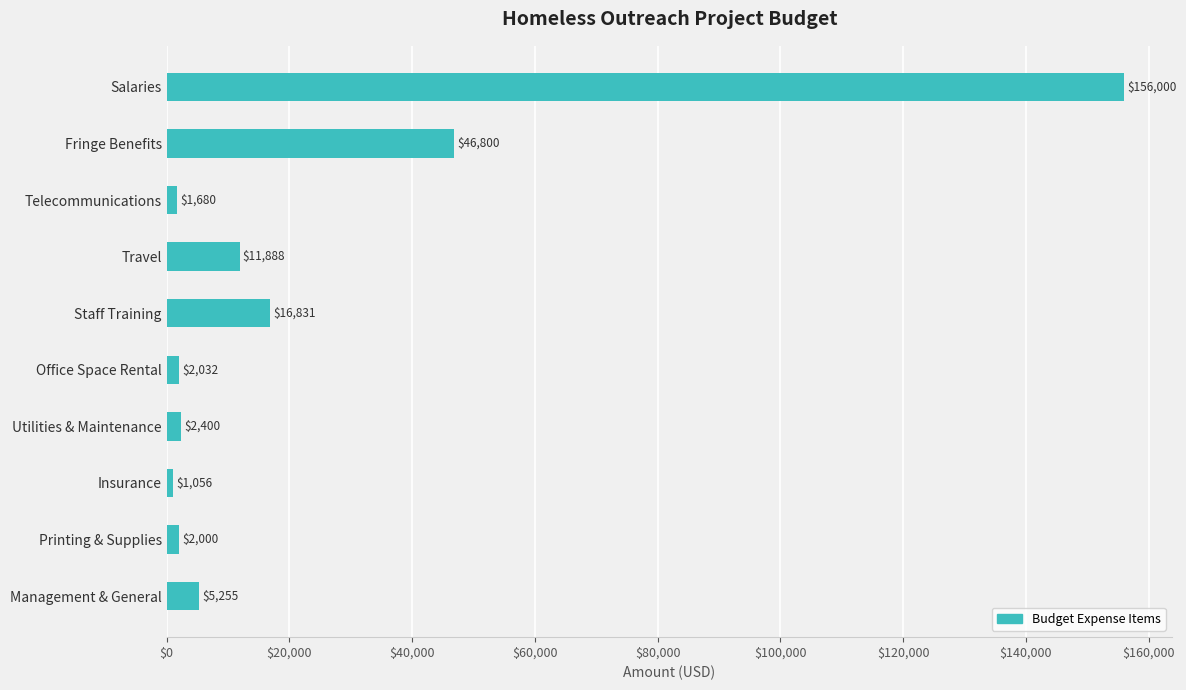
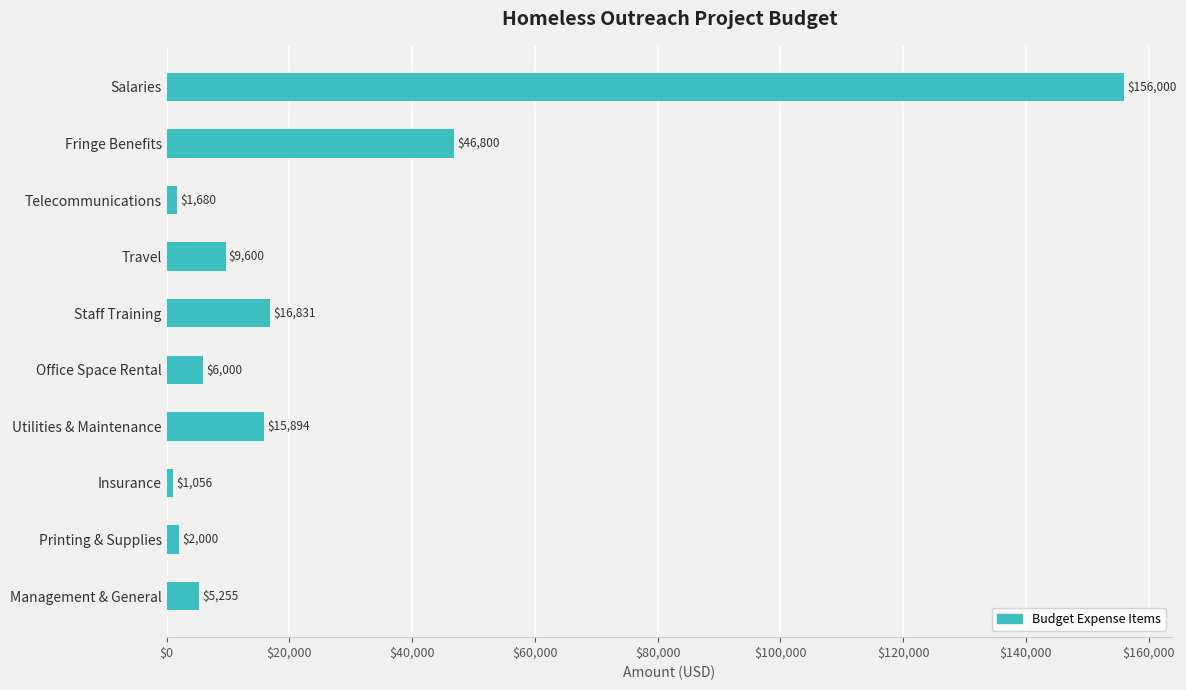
Travel: $11,888 -> $9,600
Office Space Rental: $2,032 -> $6,000
Utilities & Maintenance: $2,400 -> $15,894
